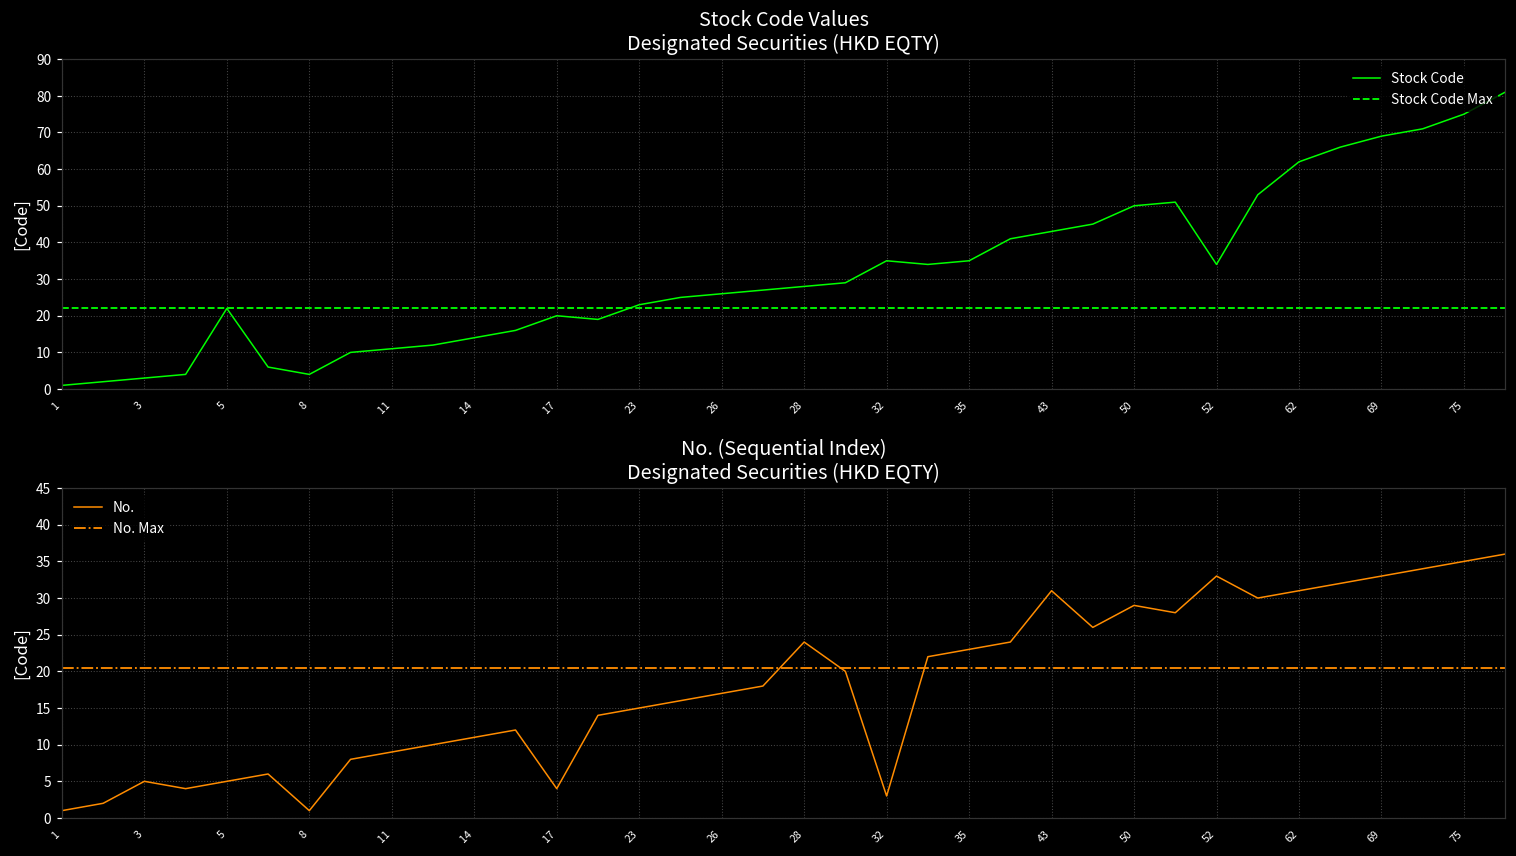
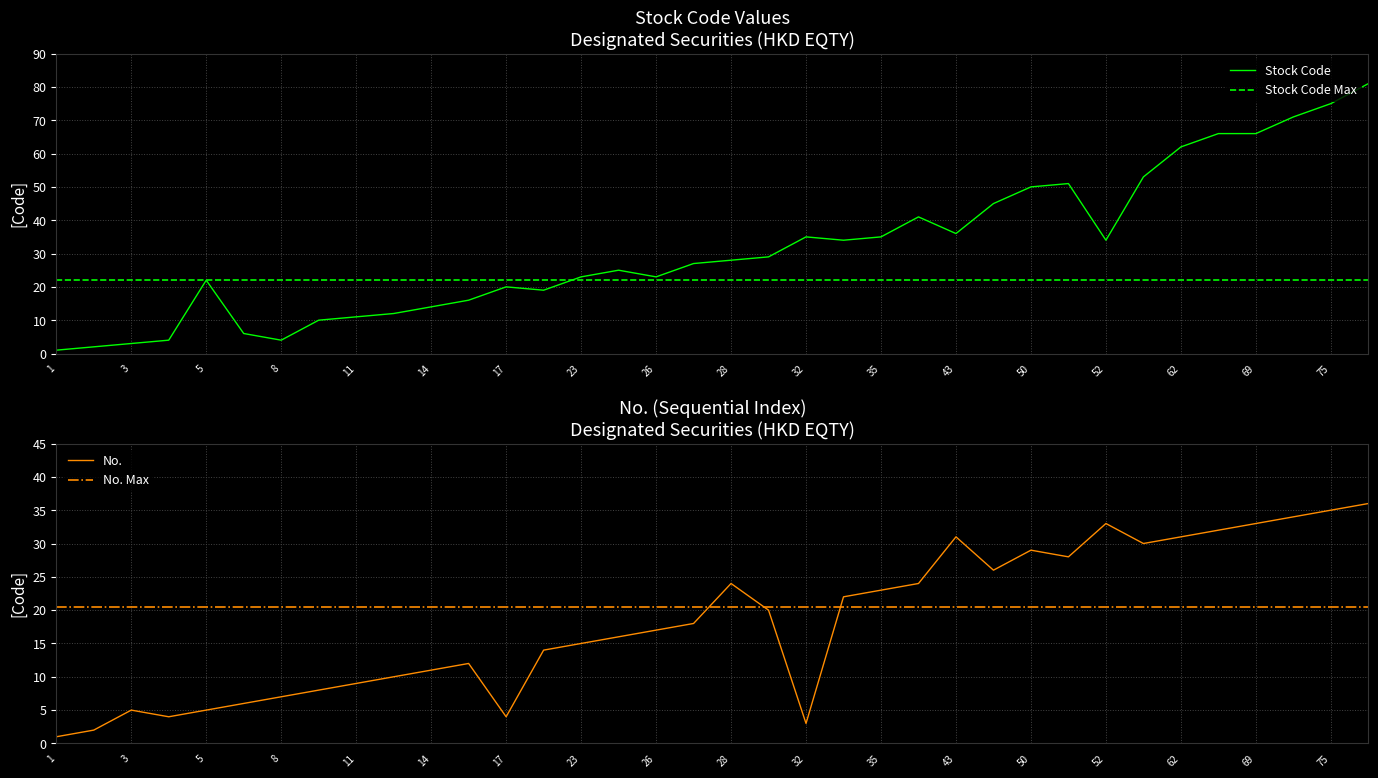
Stock Code Values Designated Securities (HKD EQTY), 26: 26 -> 23
Stock Code Values Designated Securities (HKD EQTY), 43: 43 -> 36
Stock Code Values Designated Securities (HKD EQTY), 69: 69 -> 66
No. (Sequential Index) Designated Securities (HKD EQTY), 8: 1 -> 7
